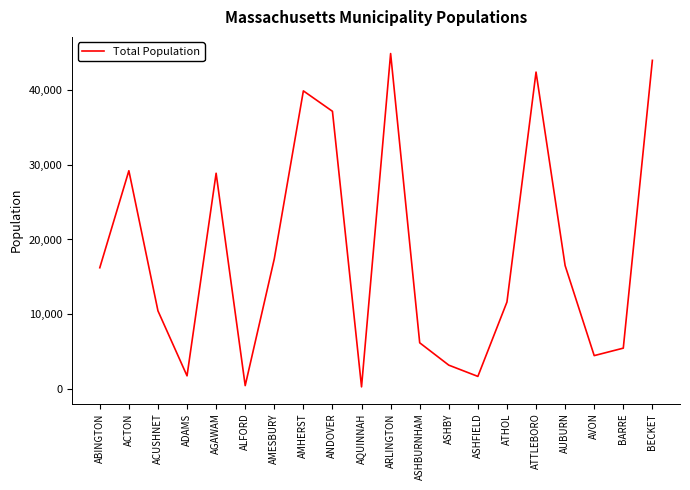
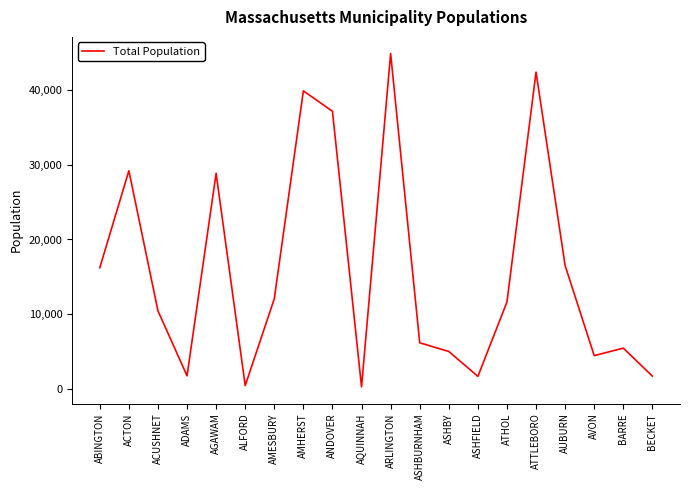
AMESBURY: 17,000 -> 12,000
ASHBY: 3,000 -> 5,000
BECKET: 44,000 -> 2,000
